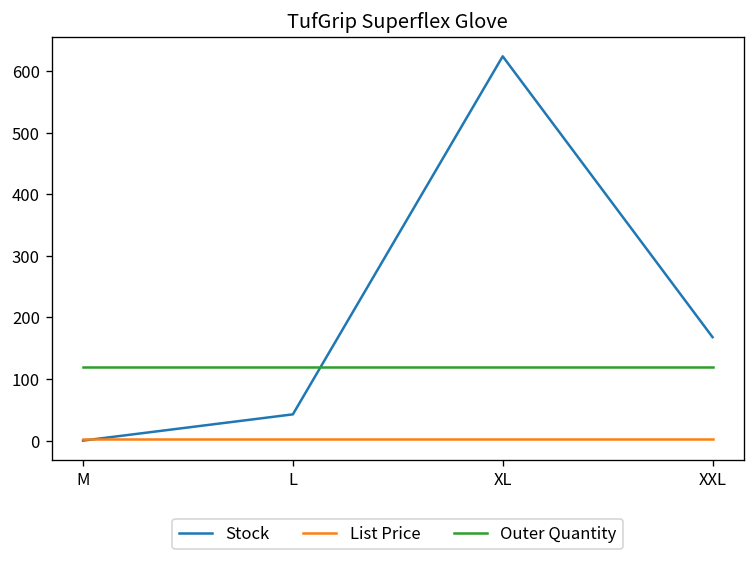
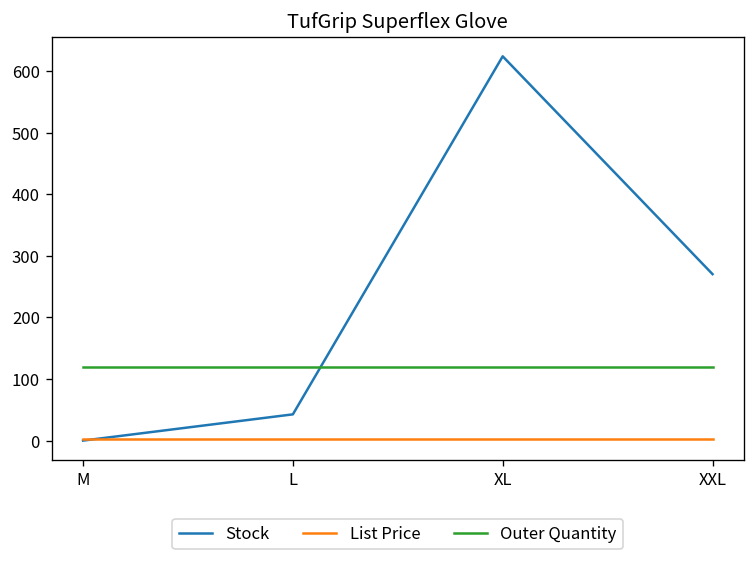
Stock, XXL: 170 -> 270
